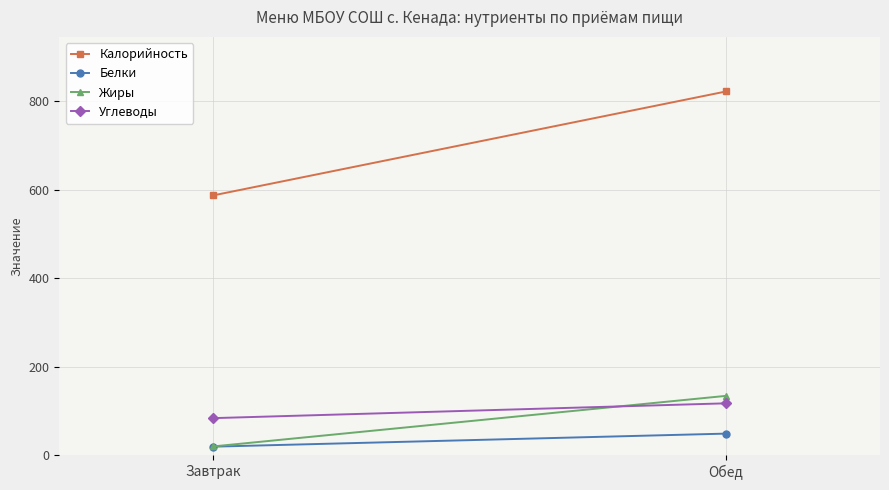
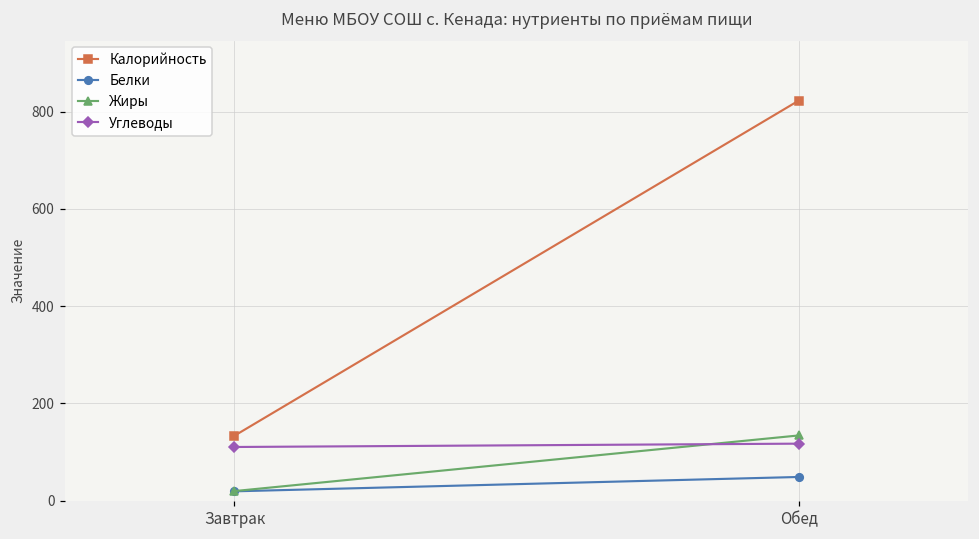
Калорийность, Завтрак: 590 -> 130
Углеводы, Завтрак: 80 -> 110
